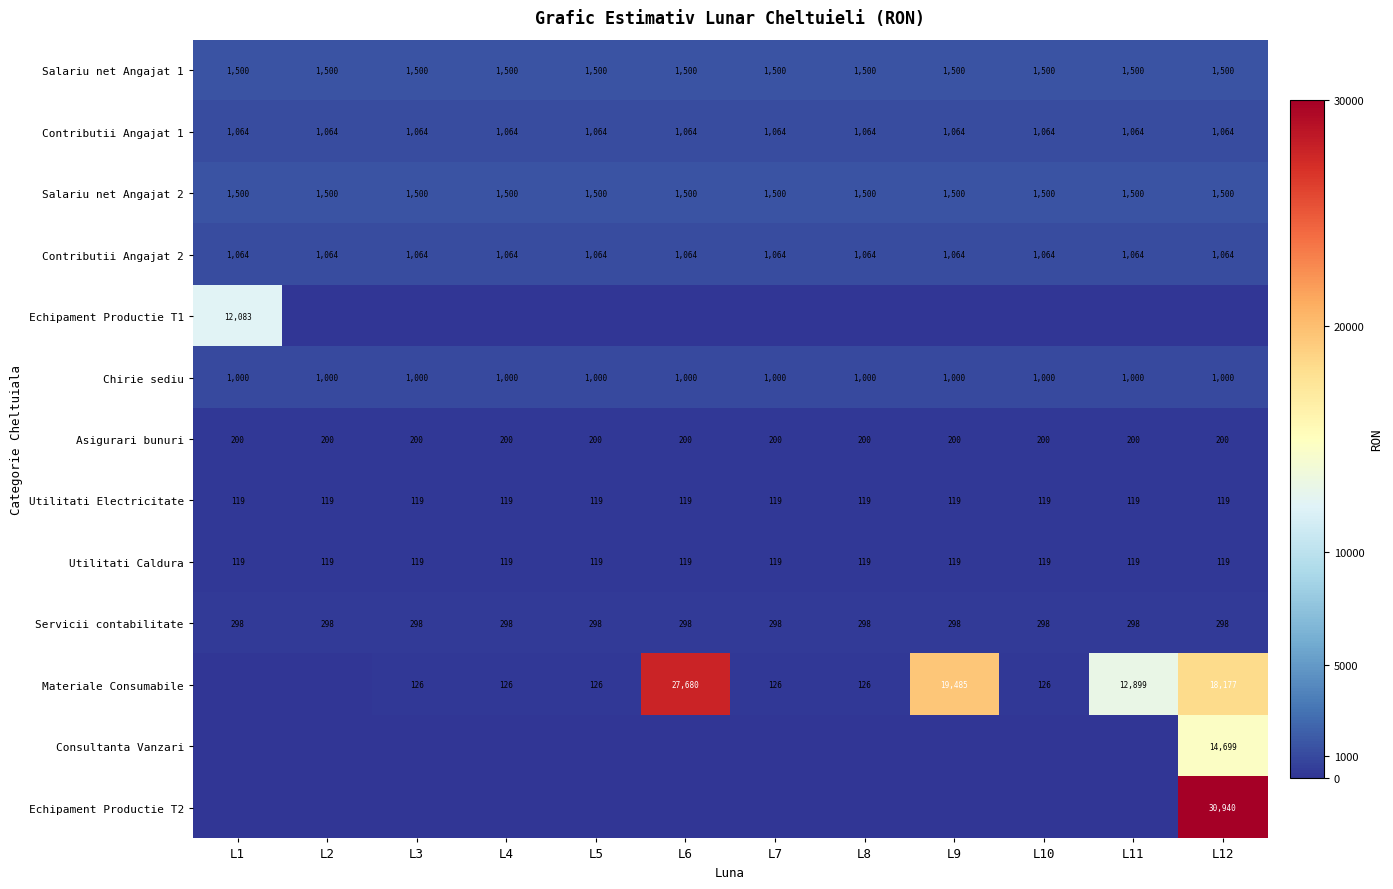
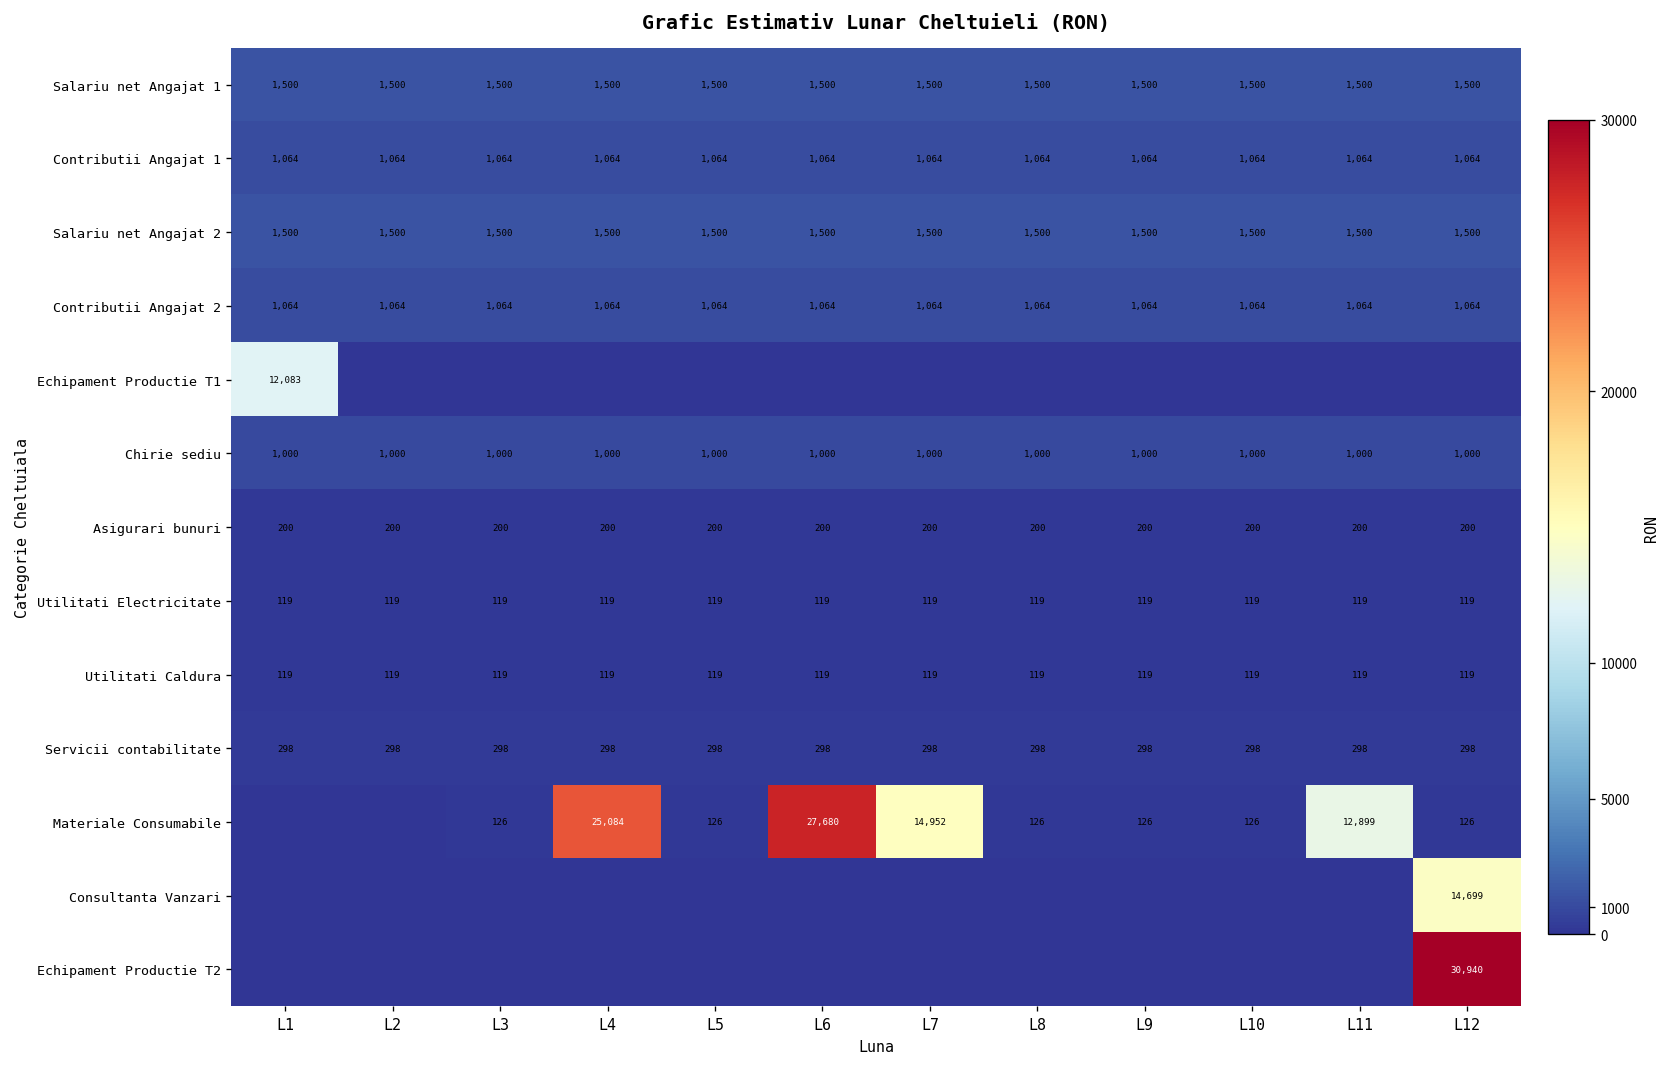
Materiale Consumabile, L4: 126 -> 25,084
Materiale Consumabile, L7: 126 -> 14,952
Materiale Consumabile, L9: 19,485 -> 126
Materiale Consumabile, L12: 18,177 -> 126
